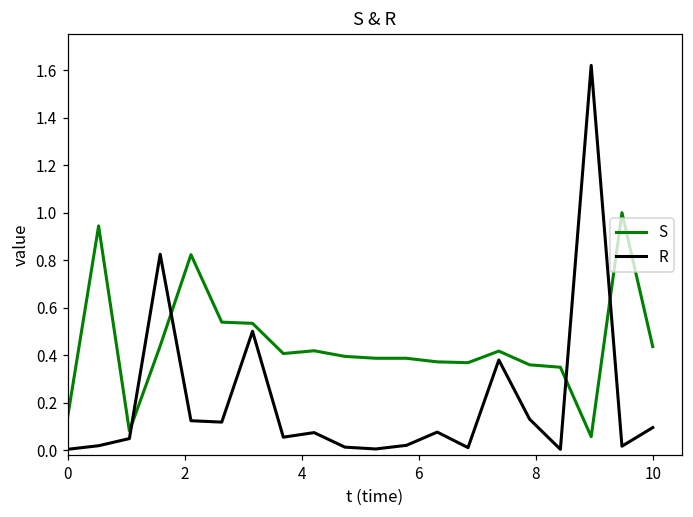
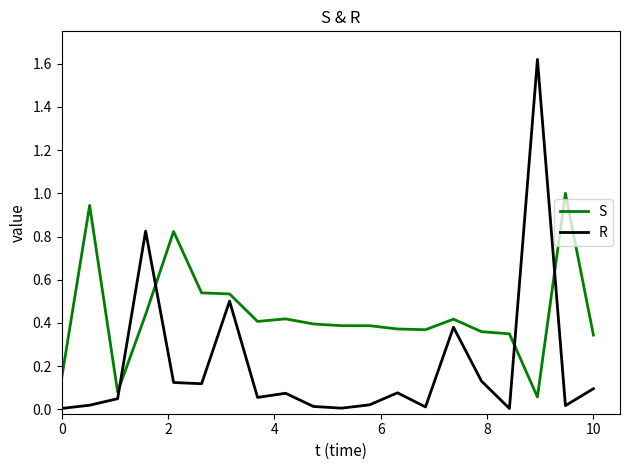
S, 10: 0.44 -> 0.34
